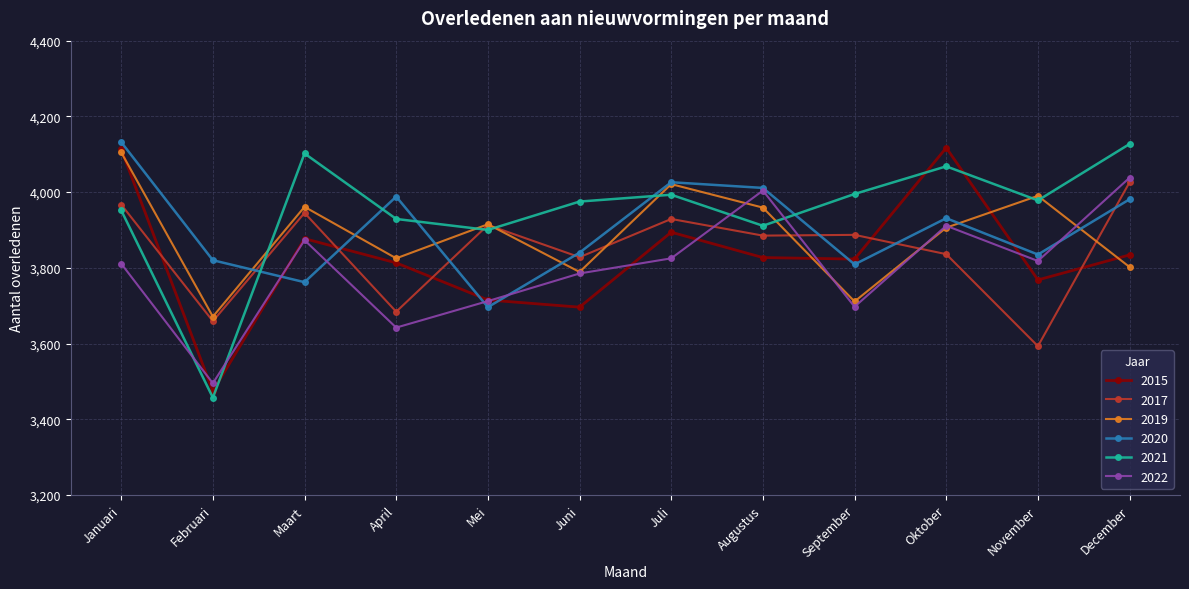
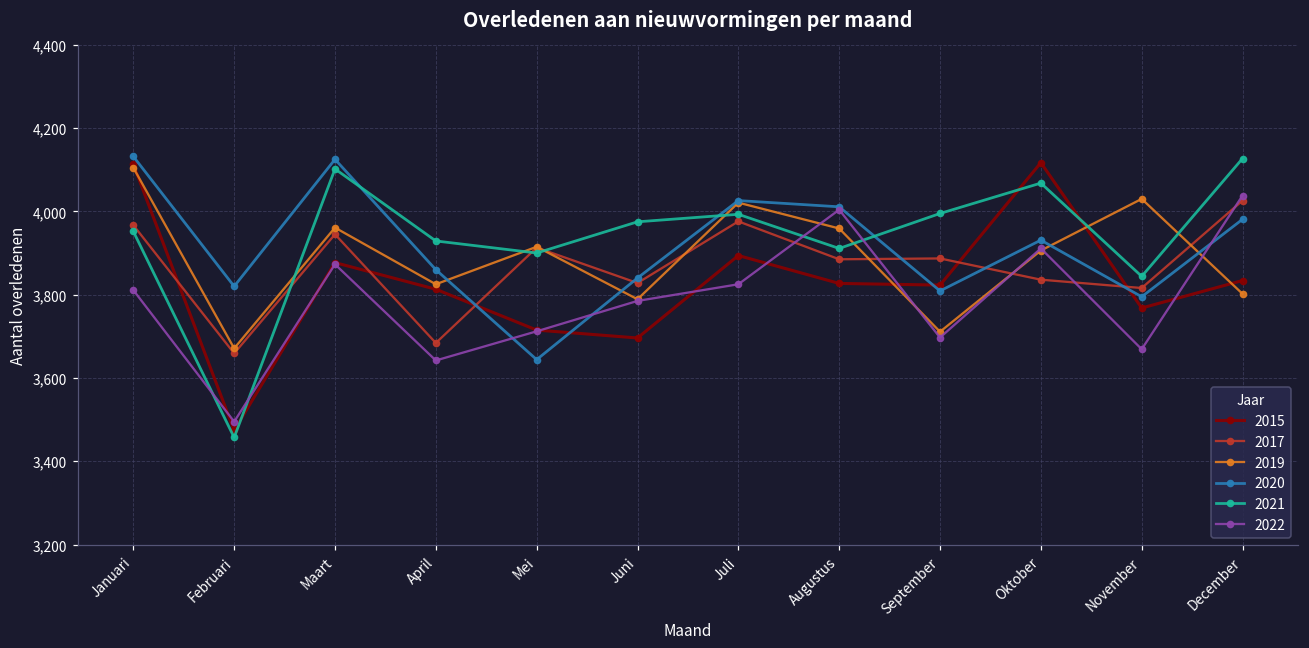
2020, Maart: 3,760 -> 4,130
2020, April: 3,990 -> 3,860
2020, Mei: 3,700 -> 3,640
2017, Juli: 3,930 -> 3,980
2017, November: 3,590 -> 3,820
2019, November: 3,990 -> 4,030
2020, November: 3,840 -> 3,800
2021, November: 3,980 -> 3,840
2022, November: 3,820 -> 3,670
